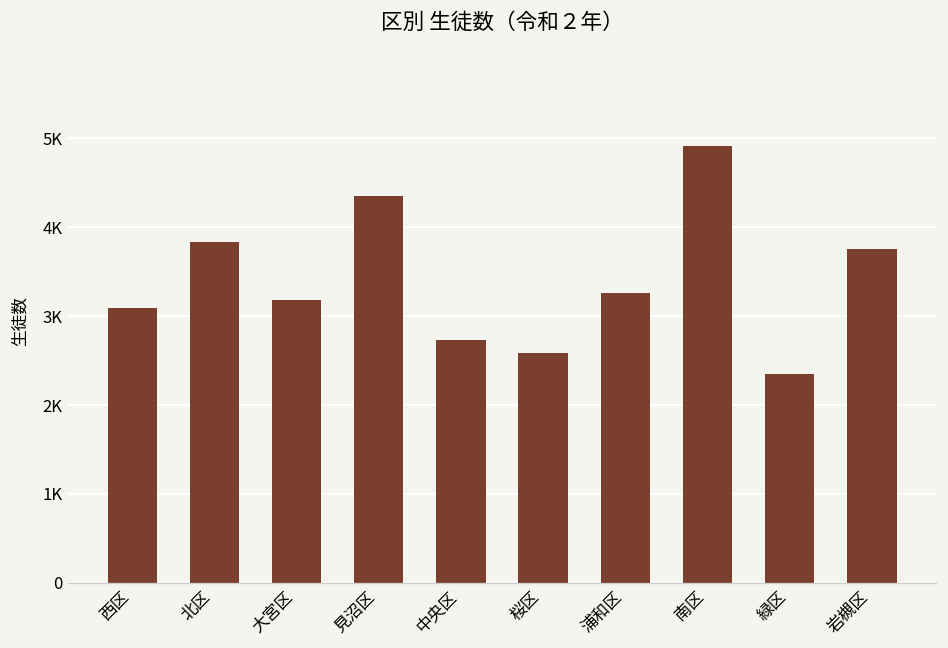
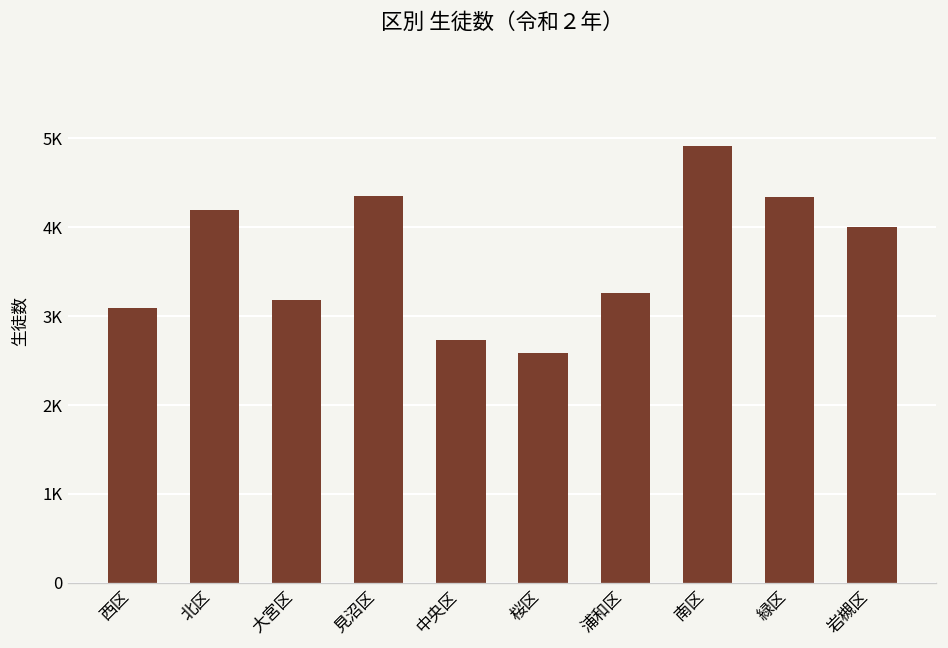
北区: 3800 -> 4200
緑区: 2400 -> 4300
岩槻区: 3800 -> 4000
